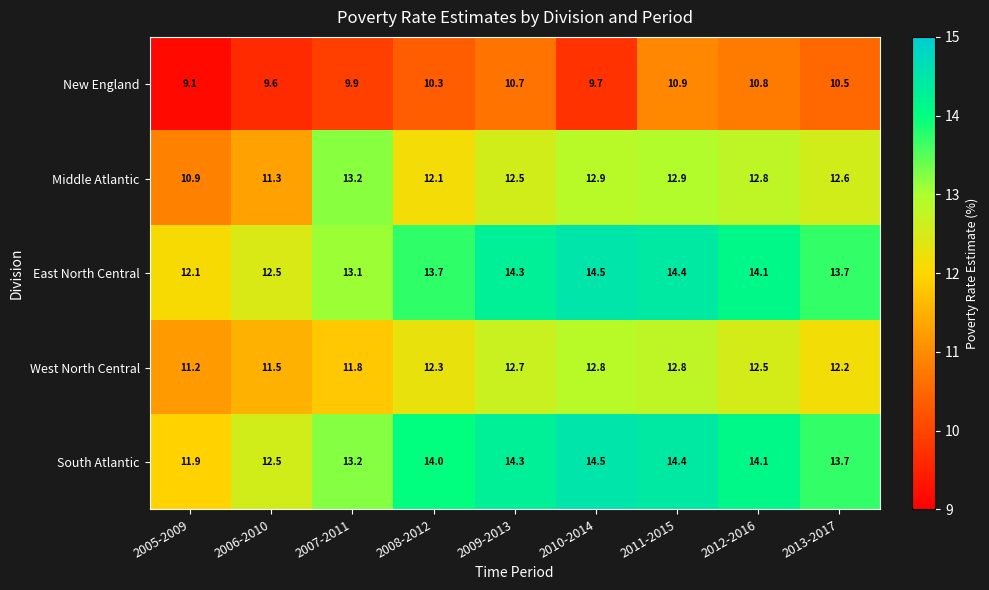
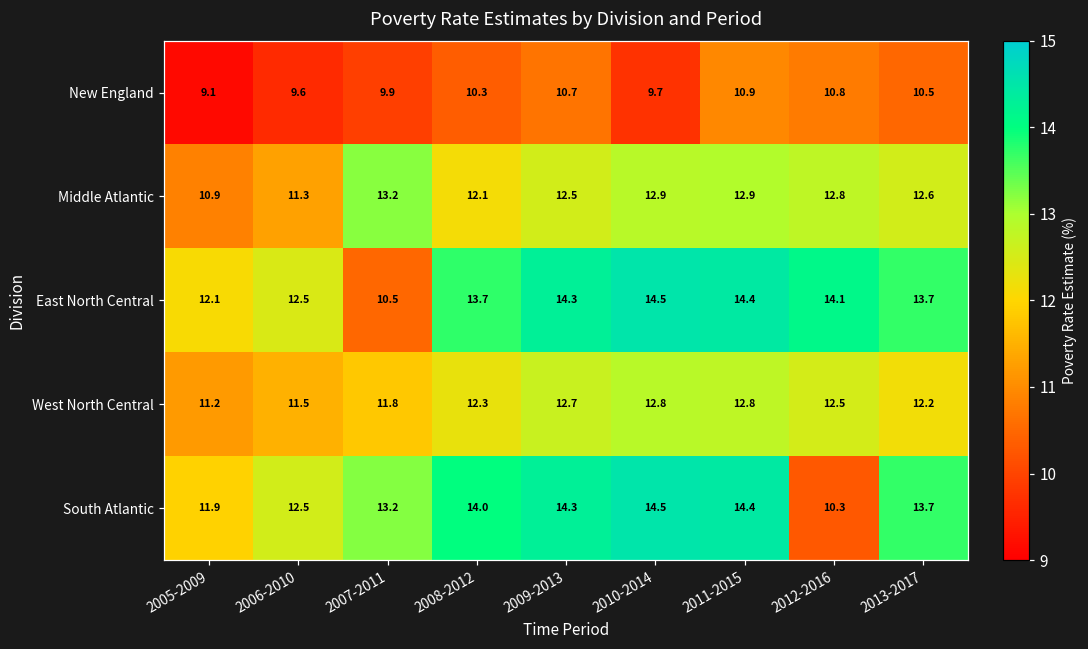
East North Central, 2007-2011: 13.1 -> 10.5
South Atlantic, 2012-2016: 14.1 -> 10.3
